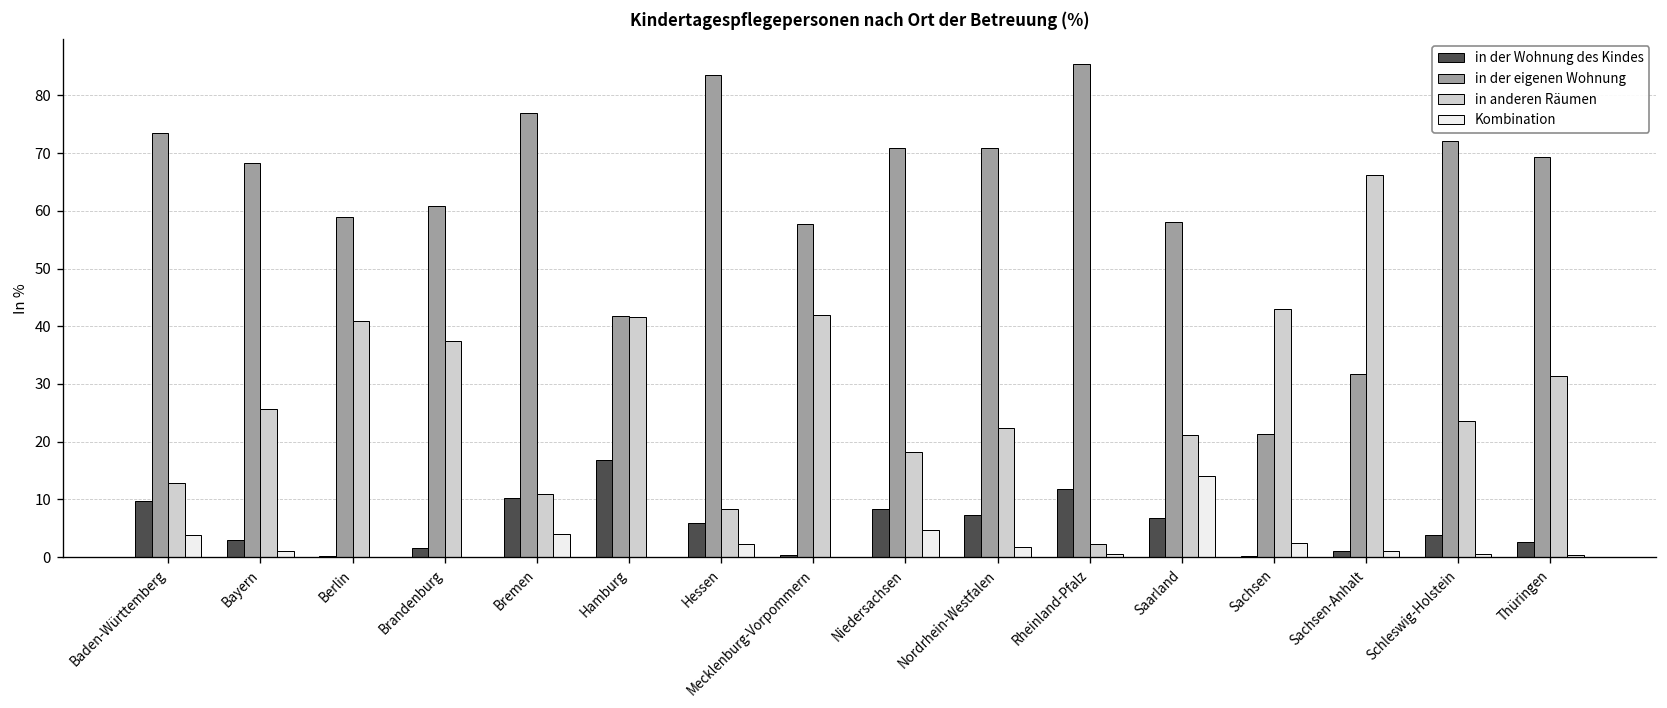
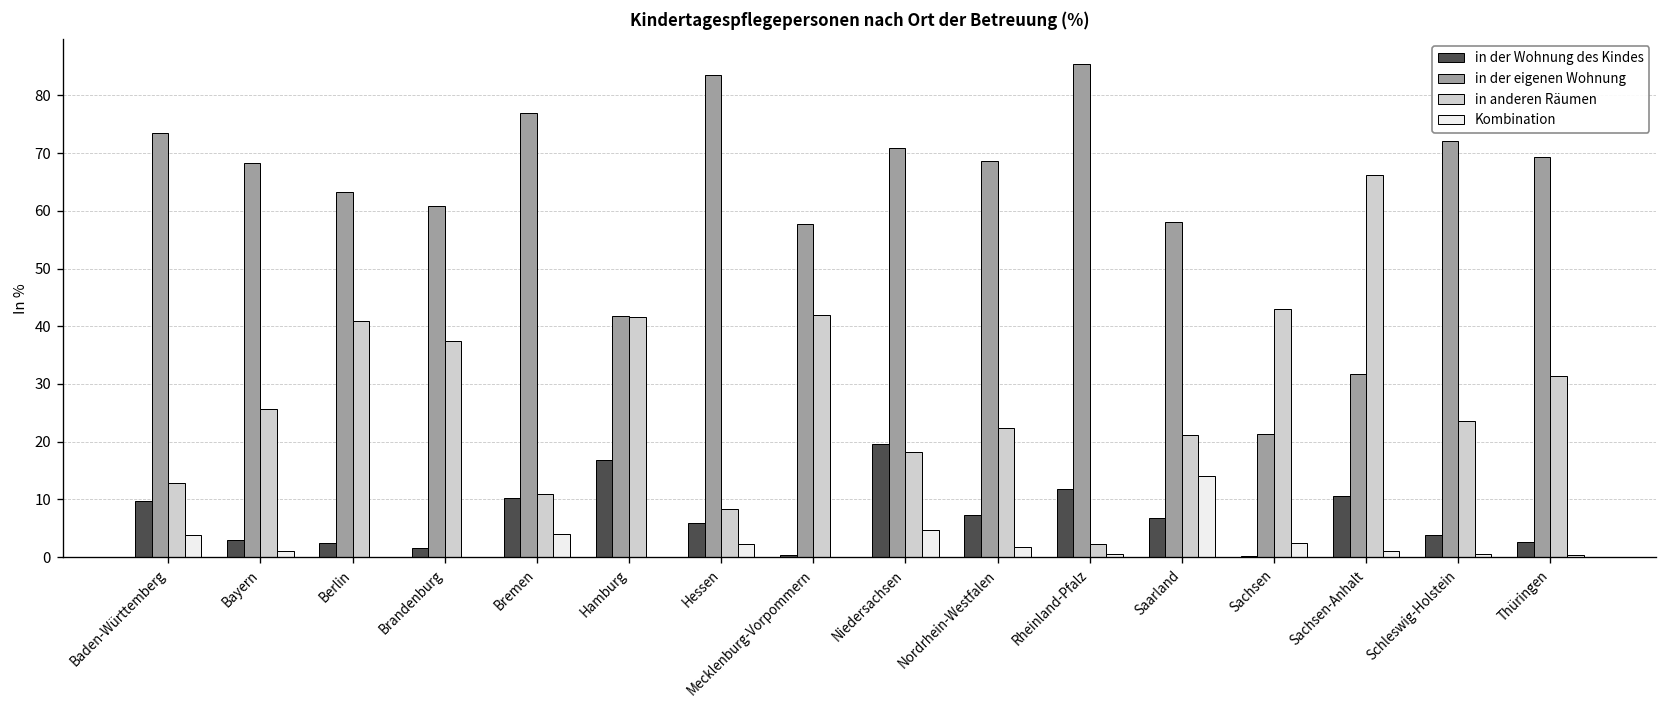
in der Wohnung des Kindes, Berlin: 0 -> 2
in der eigenen Wohnung, Berlin: 59 -> 63
in der Wohnung des Kindes, Niedersachsen: 8 -> 20
in der eigenen Wohnung, Nordrhein-Westfalen: 71 -> 69
in der Wohnung des Kindes, Sachsen-Anhalt: 1 -> 11
